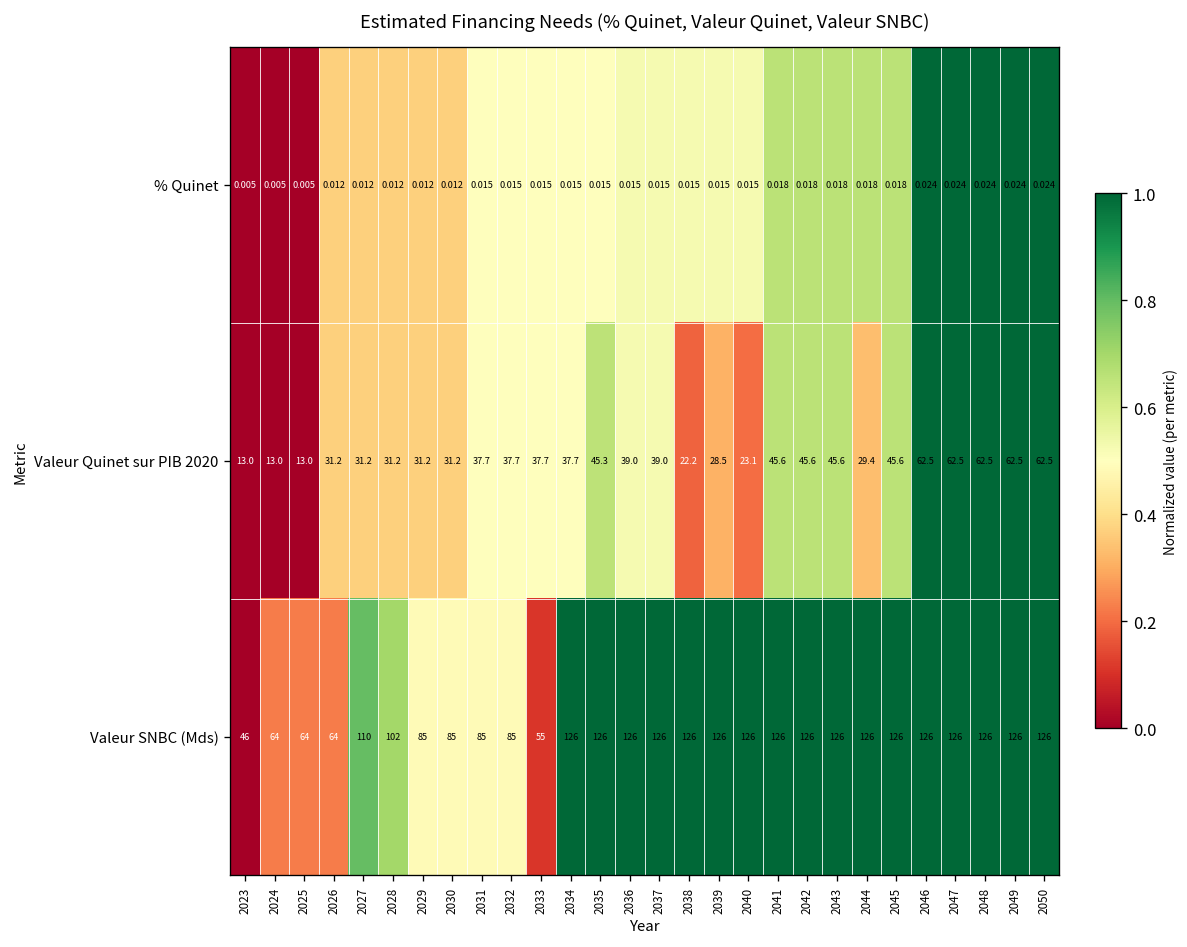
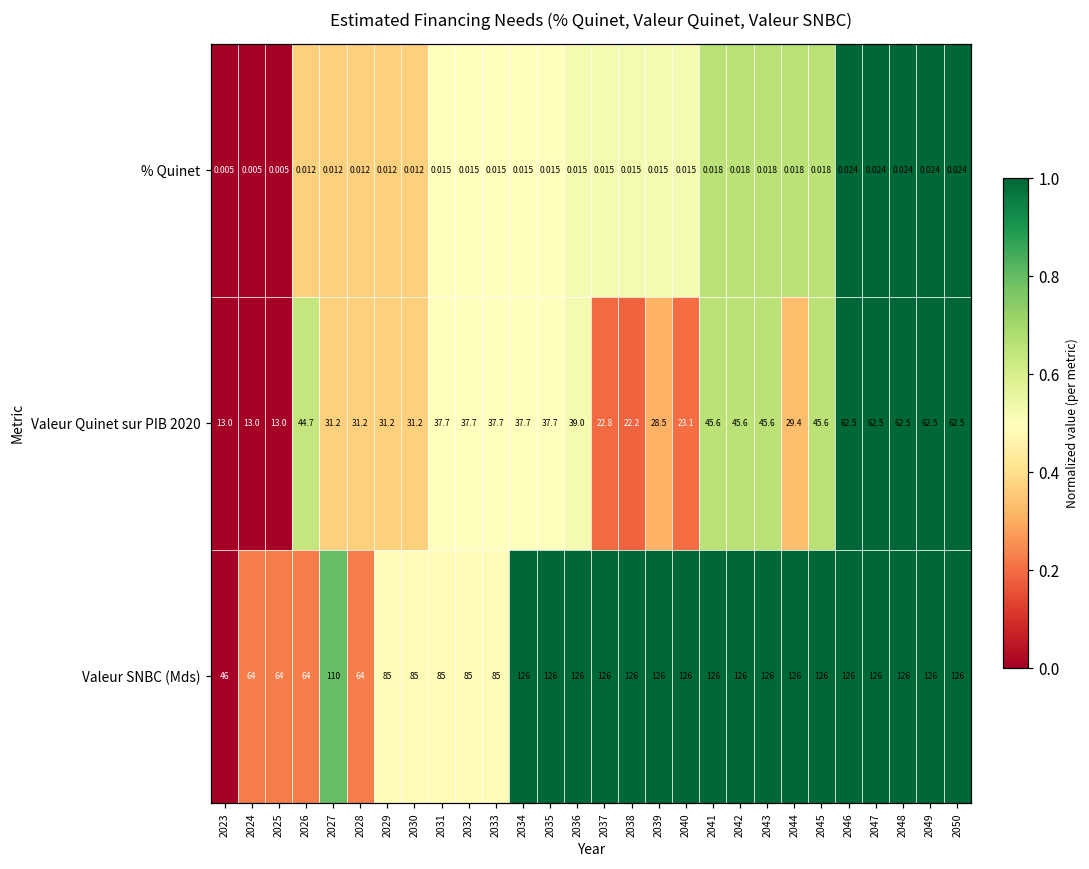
Valeur Quinet sur PIB 2020, 2026: 31.2 -> 44.7
Valeur Quinet sur PIB 2020, 2035: 45.3 -> 37.7
Valeur Quinet sur PIB 2020, 2037: 39.0 -> 22.8
Valeur SNBC (Mds), 2028: 102 -> 64
Valeur SNBC (Mds), 2033: 55 -> 85
